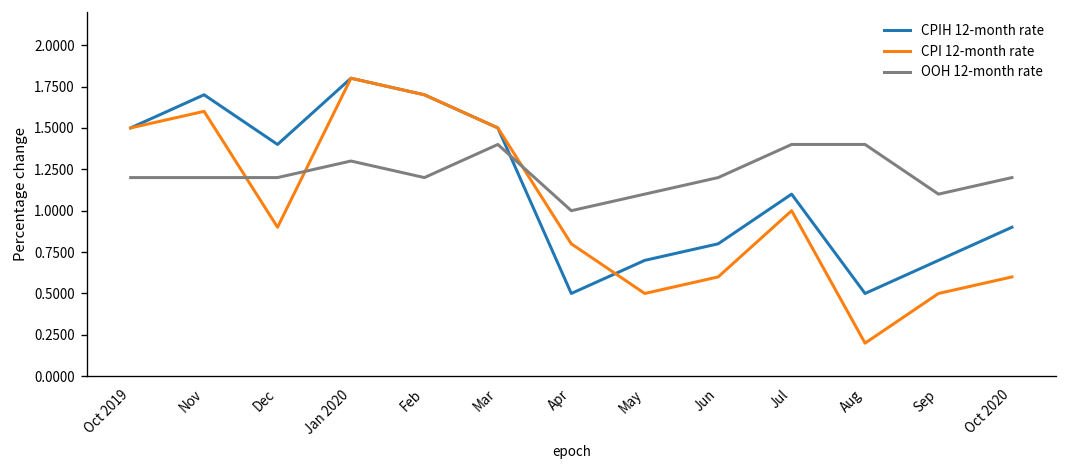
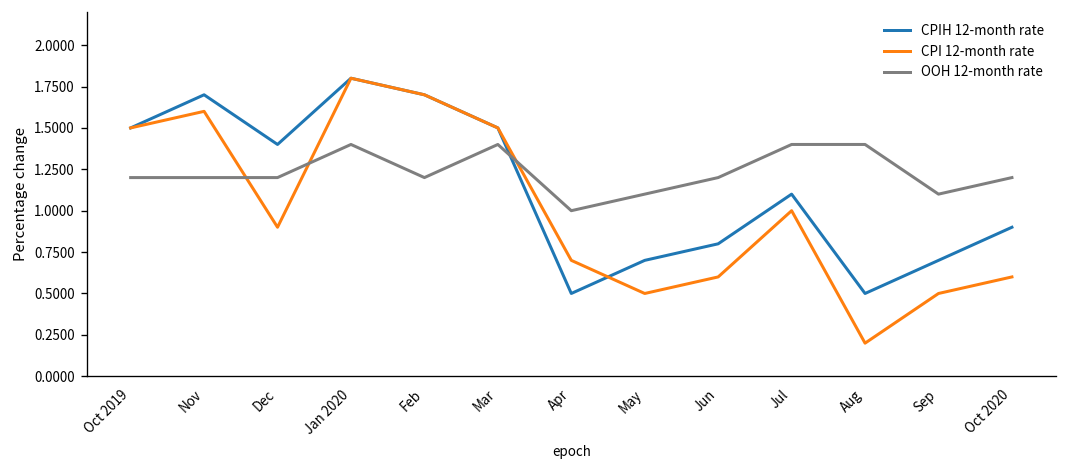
OOH 12-month rate, Jan 2020: 1.3 -> 1.4
CPI 12-month rate, Apr: 0.8 -> 0.7
